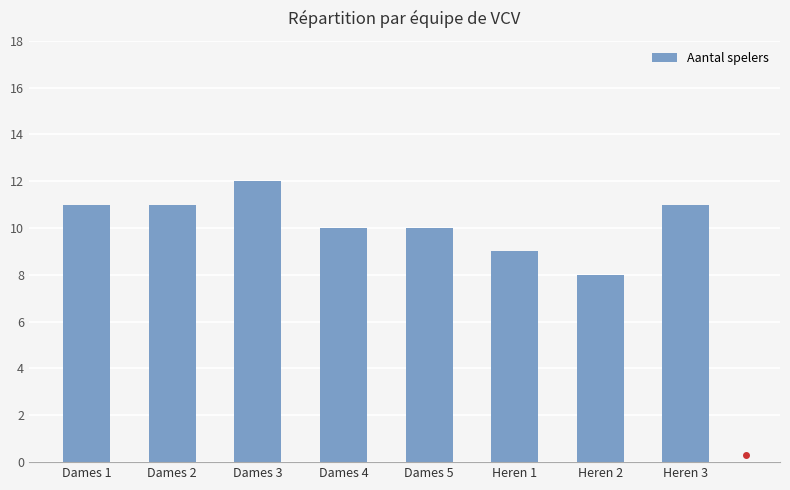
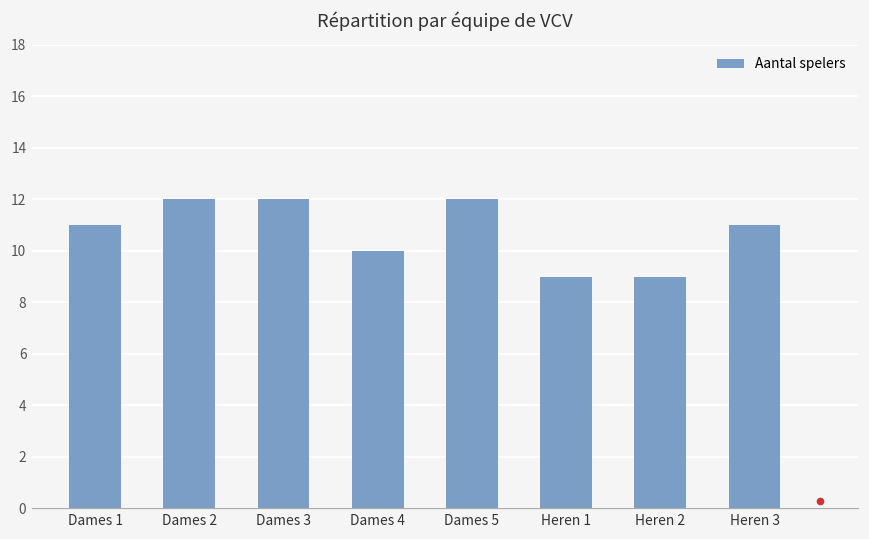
Aantal spelers, Dames 2: 11 -> 12
Aantal spelers, Dames 5: 10 -> 12
Aantal spelers, Heren 2: 8 -> 9
